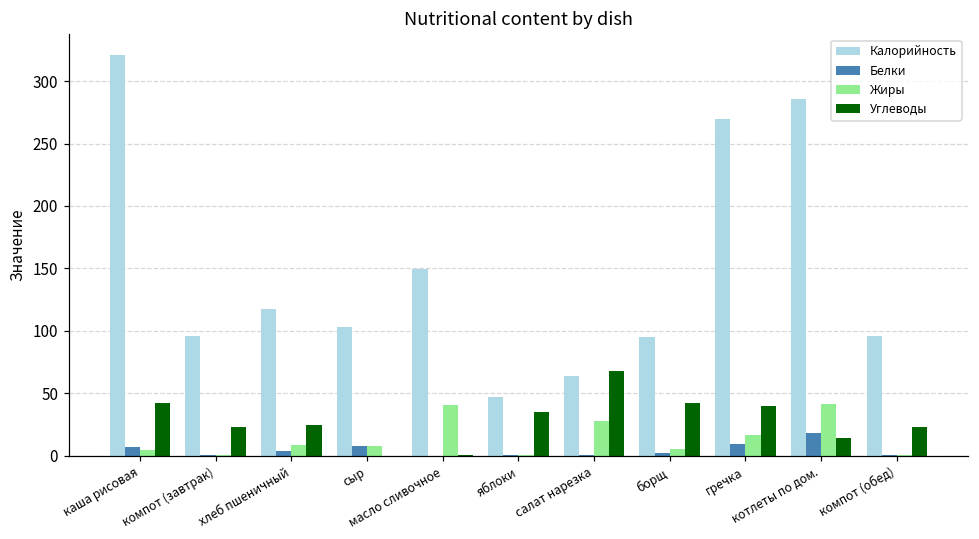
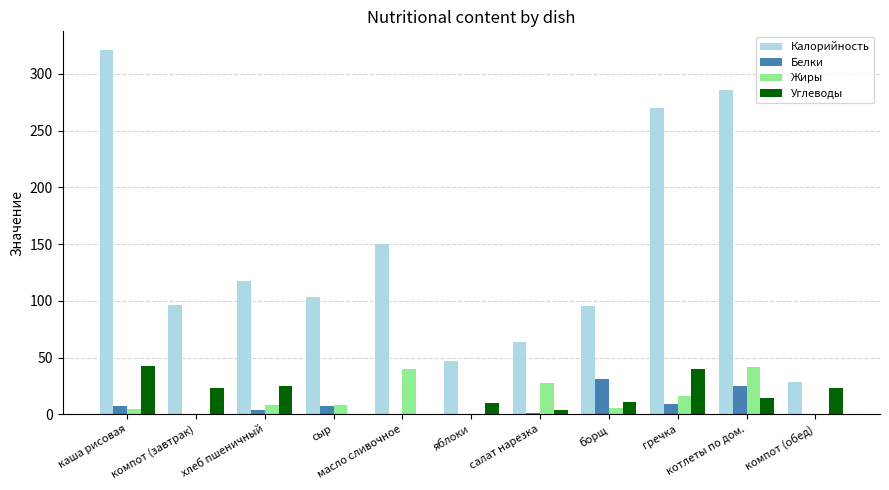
Углеводы, яблоки: 35 -> 10
Углеводы, салат нарезка: 68 -> 4
Белки, борщ: 2 -> 31
Углеводы, борщ: 43 -> 11
Белки, котлеты по дом.: 18 -> 25
Калорийность, компот (обед): 96 -> 28
